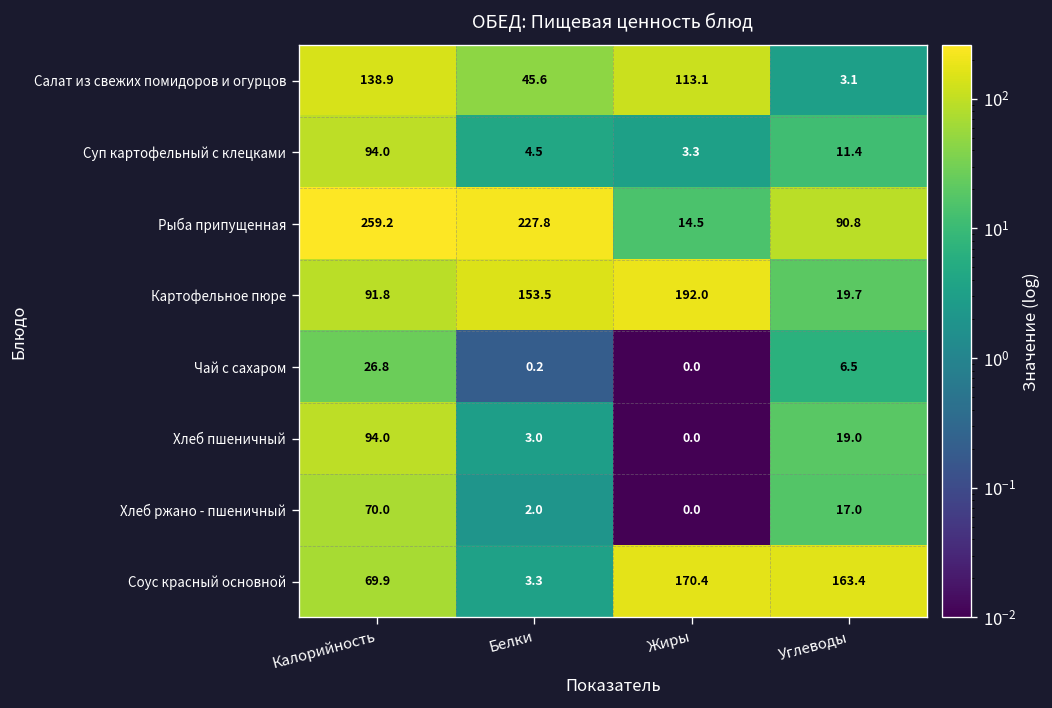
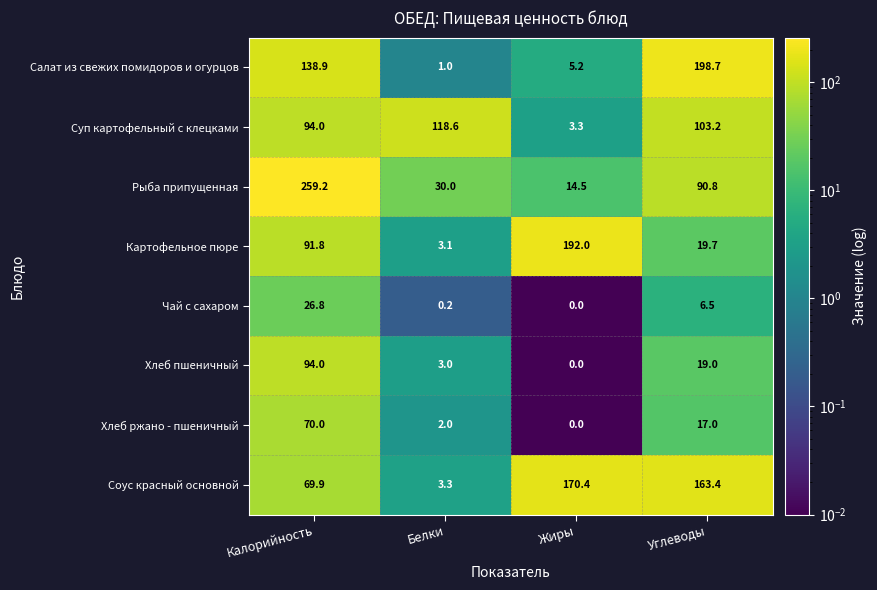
Салат из свежих помидоров и огурцов, Белки: 45.6 -> 1.0
Салат из свежих помидоров и огурцов, Жиры: 113.1 -> 5.2
Салат из свежих помидоров и огурцов, Углеводы: 3.1 -> 198.7
Суп картофельный с клецками, Белки: 4.5 -> 118.6
Суп картофельный с клецками, Углеводы: 11.4 -> 103.2
Рыба припущенная, Белки: 227.8 -> 30.0
Картофельное пюре, Белки: 153.5 -> 3.1
